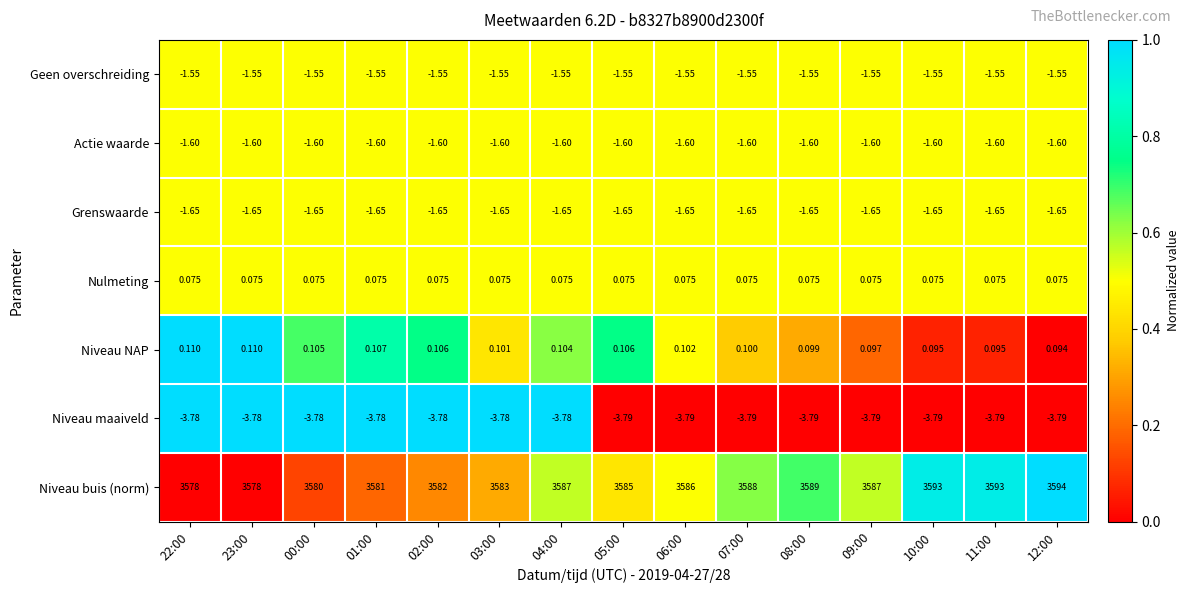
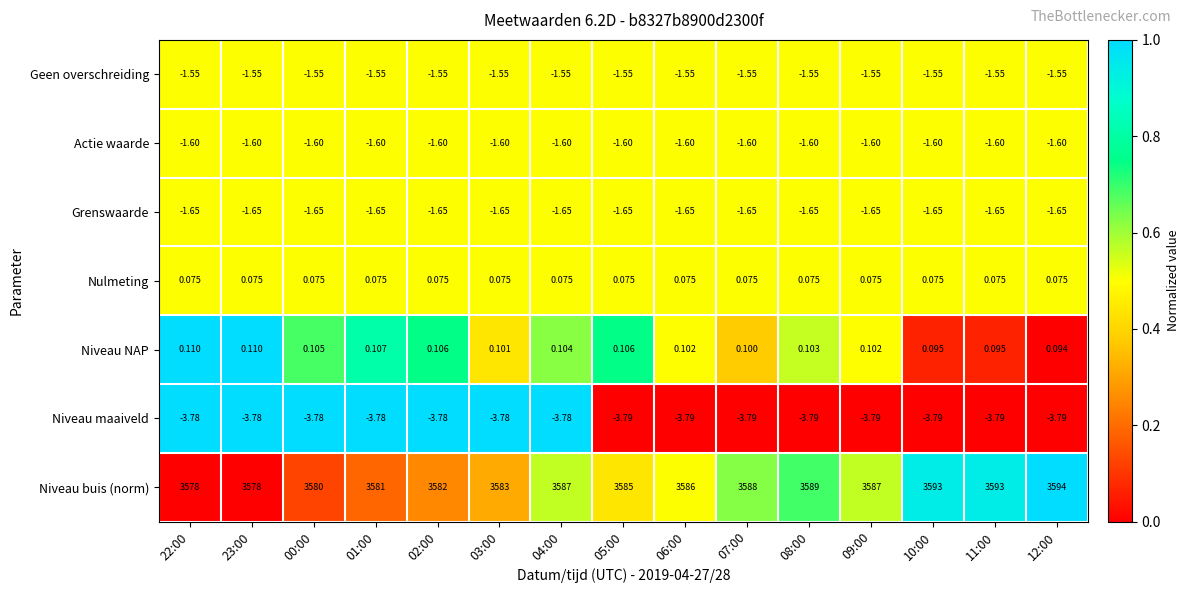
Niveau NAP, 08:00: 0.099 -> 0.103
Niveau NAP, 09:00: 0.097 -> 0.102
